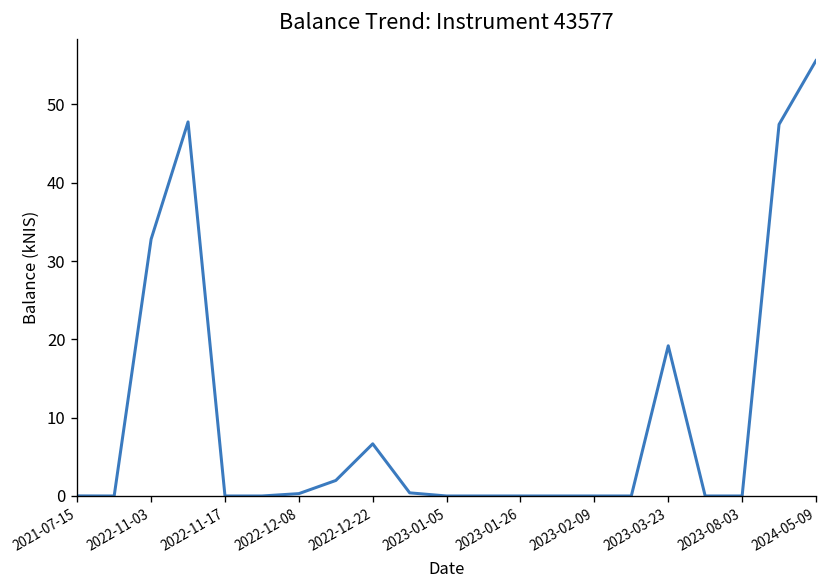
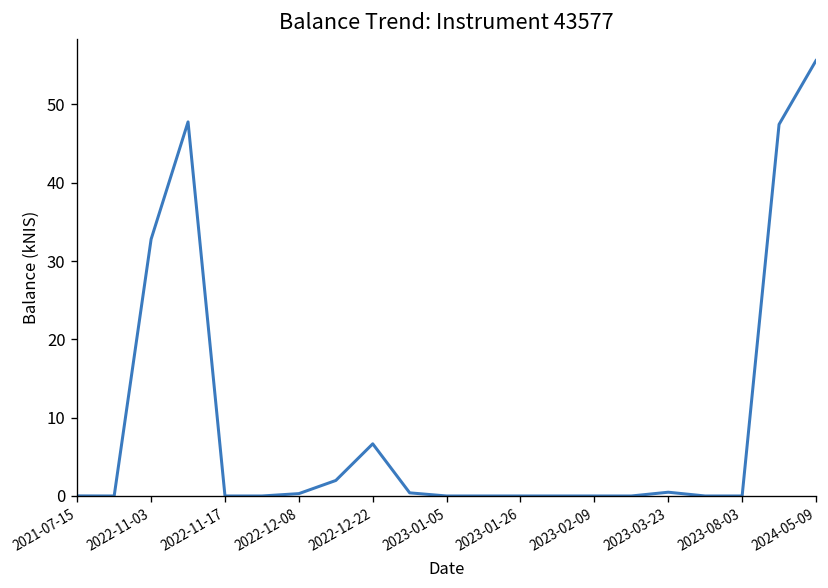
2023-03-23: 19 -> 0
